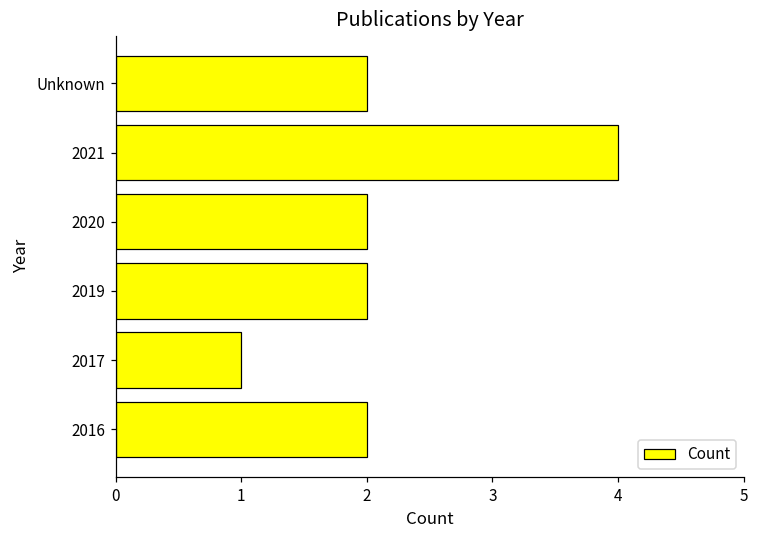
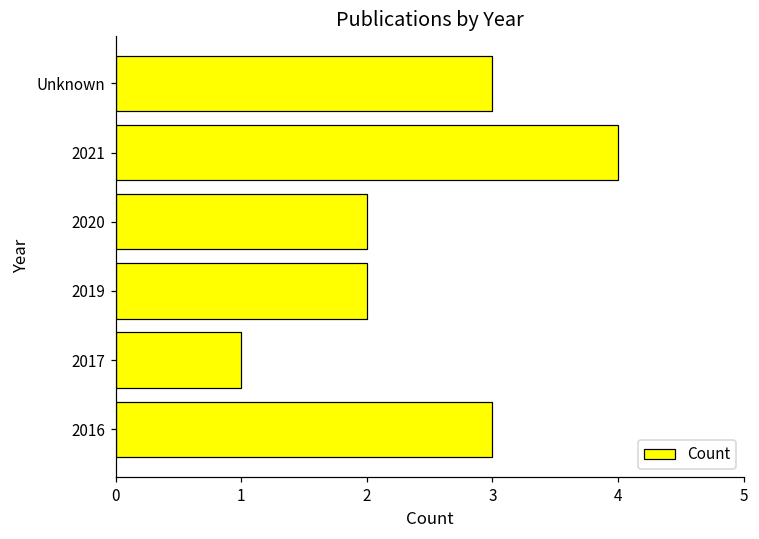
Unknown: 2 -> 3
2016: 2 -> 3
